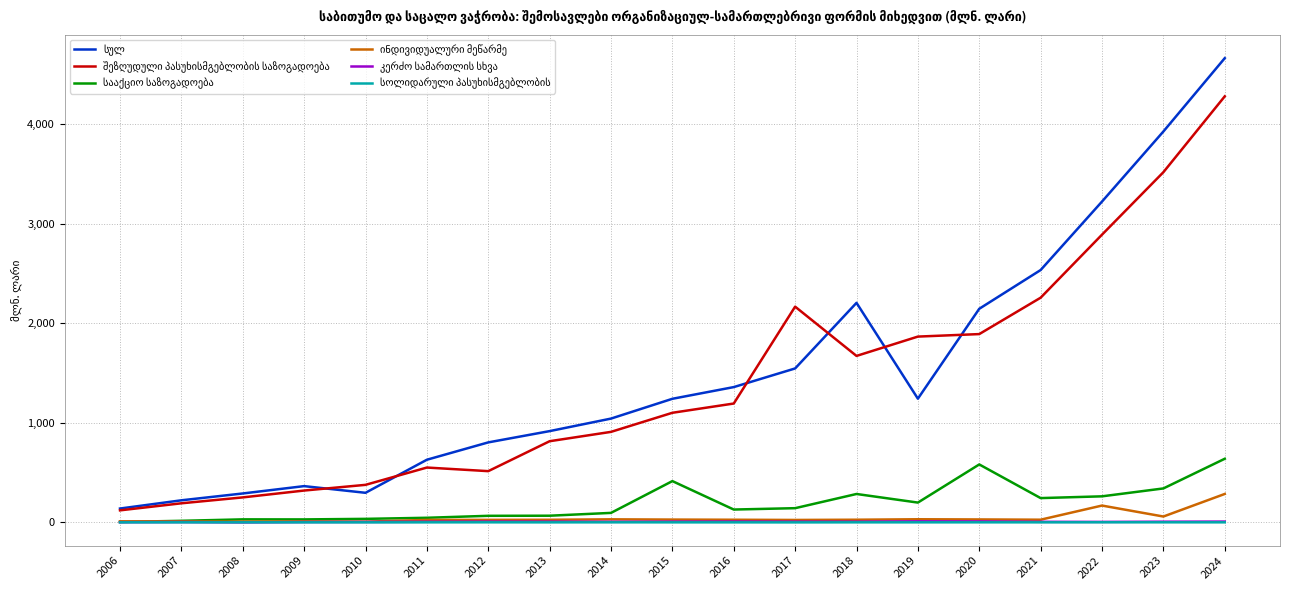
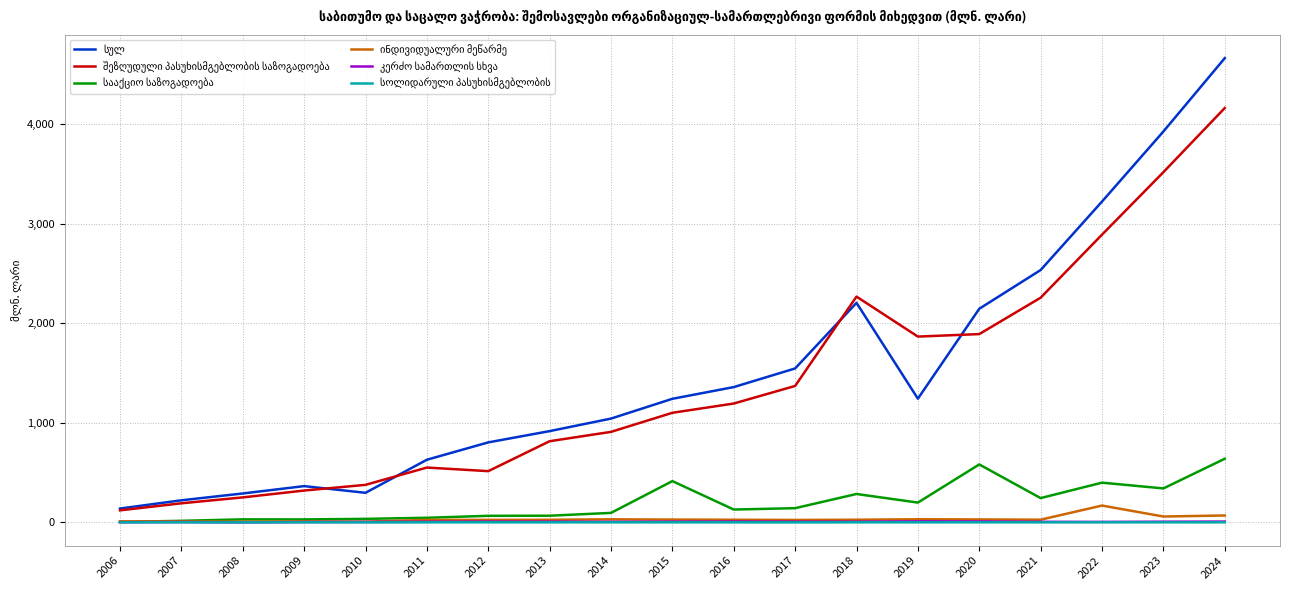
შეზღუდული პასუხისმგებლობის საზოგადოება, 2017: 2,200 -> 1,400
შეზღუდული პასუხისმგებლობის საზოგადოება, 2018: 1,700 -> 2,300
სააქციო საზოგადოება, 2022: 300 -> 400
შეზღუდული პასუხისმგებლობის საზოგადოება, 2024: 4,300 -> 4,200
ინდივიდუალური მეწარმე, 2024: 300 -> 100
